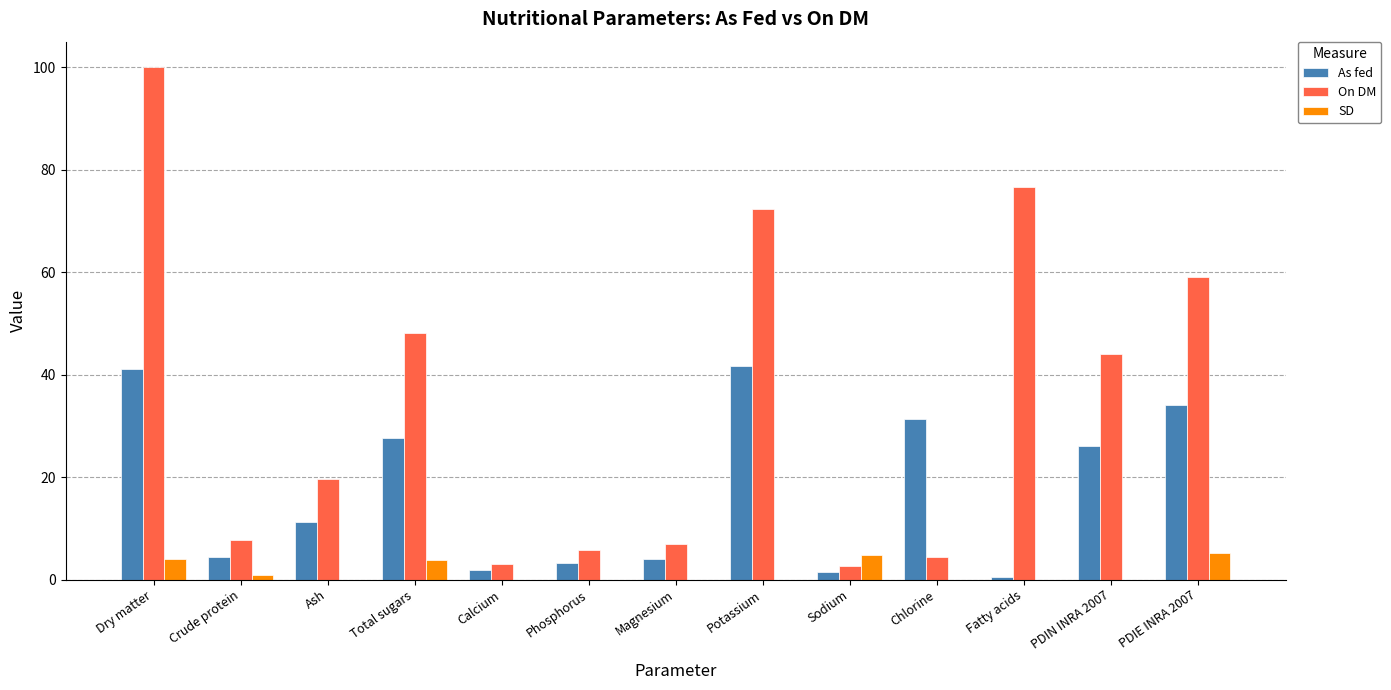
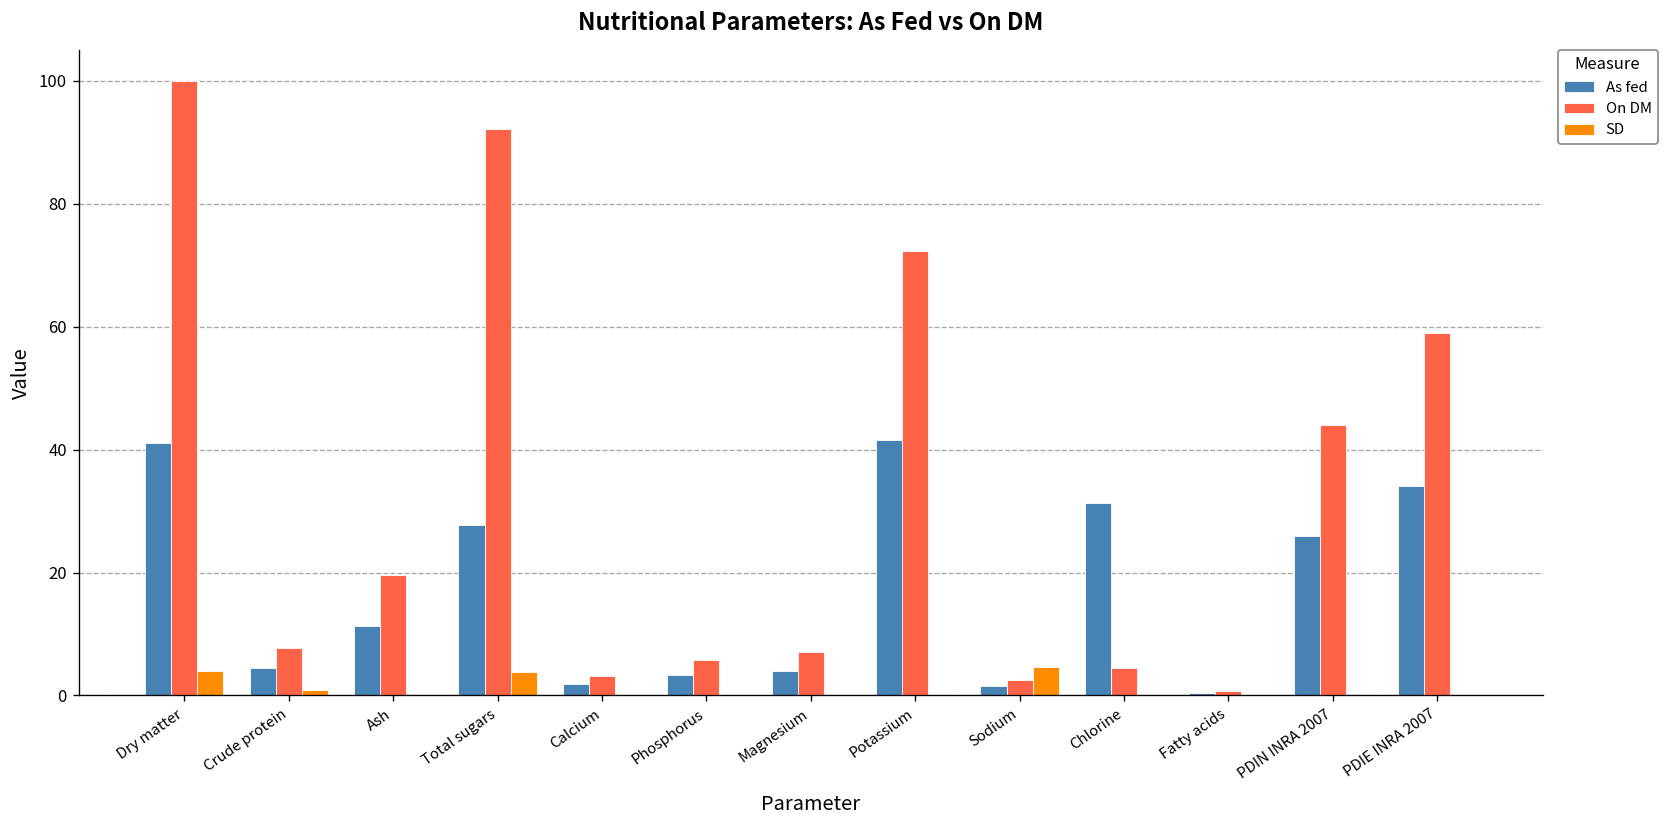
On DM, Total sugars: 48 -> 92
On DM, Fatty acids: 77 -> 1
SD, PDIE INRA 2007: 5 -> 0
